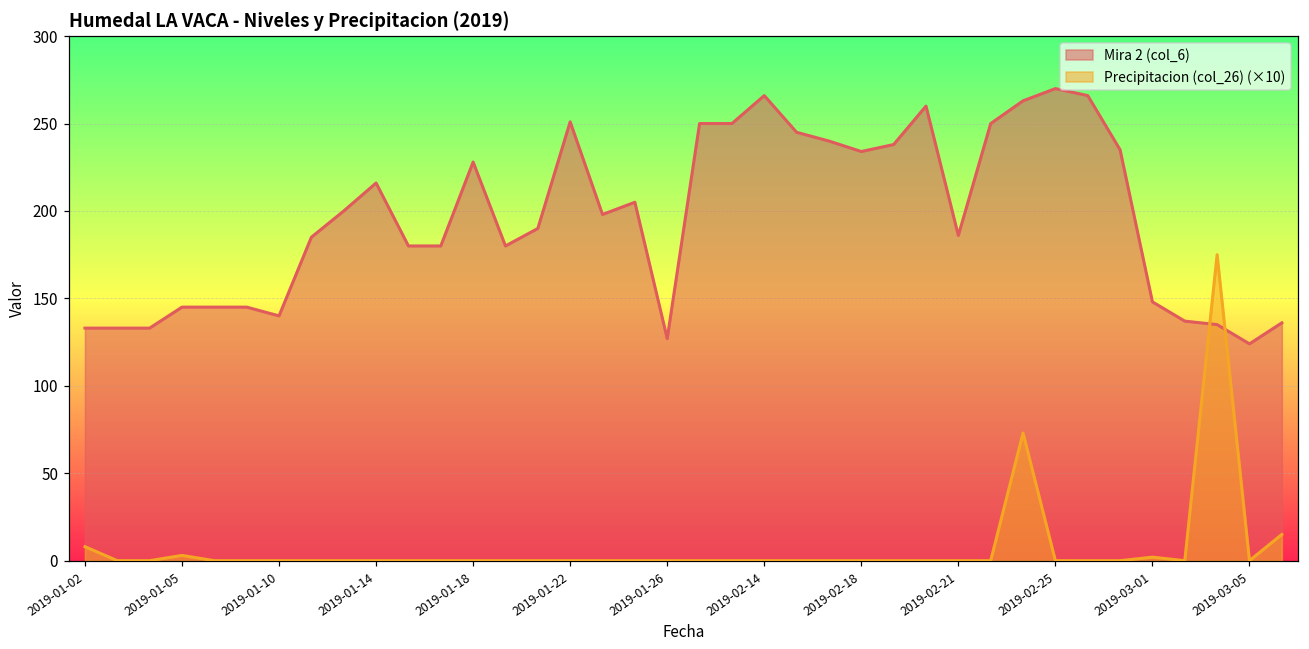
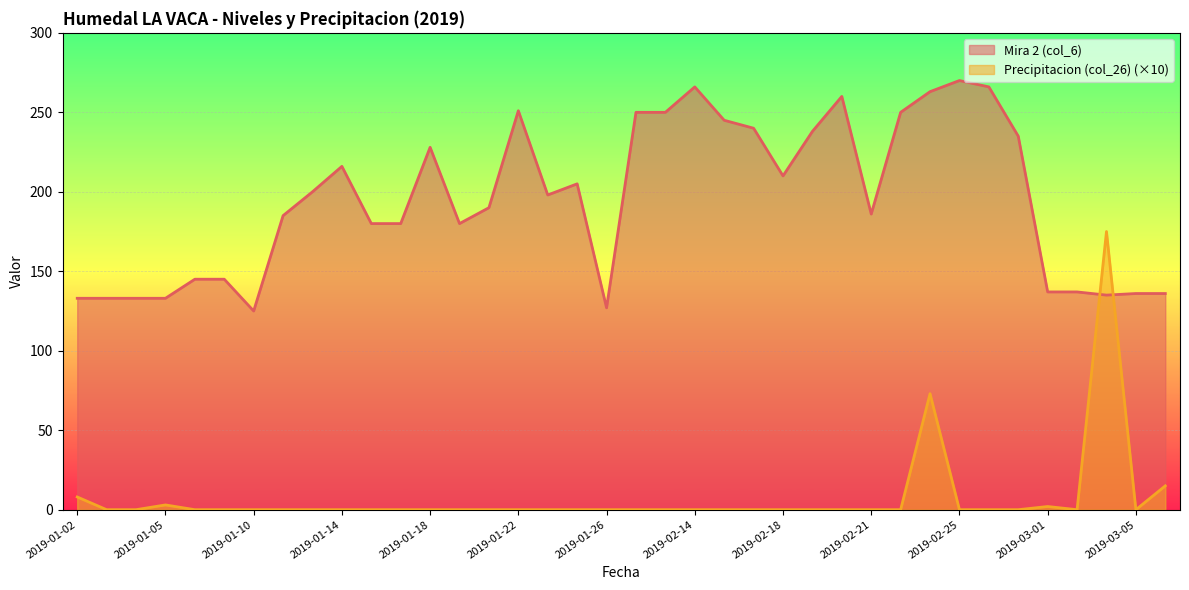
Mira 2 (col_6), 2019-01-05: 145 -> 133
Mira 2 (col_6), 2019-01-10: 140 -> 125
Mira 2 (col_6), 2019-02-18: 234 -> 210
Mira 2 (col_6), 2019-03-01: 148 -> 137
Mira 2 (col_6), 2019-03-05: 124 -> 136
